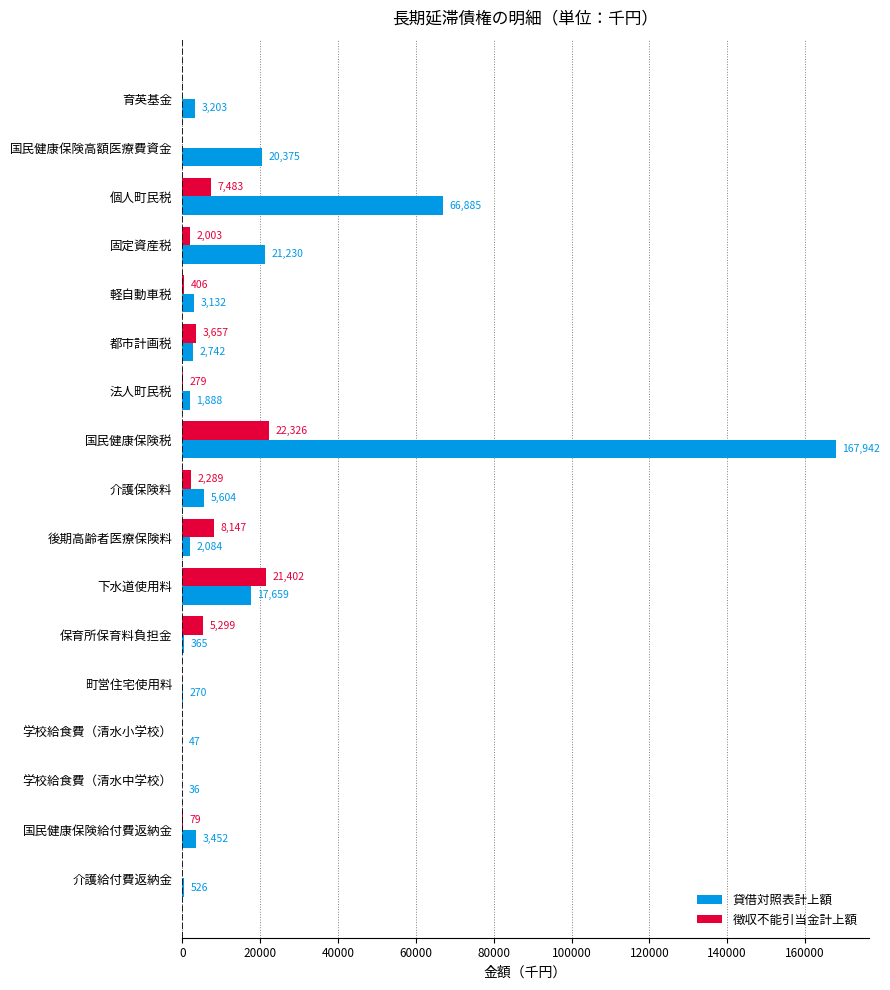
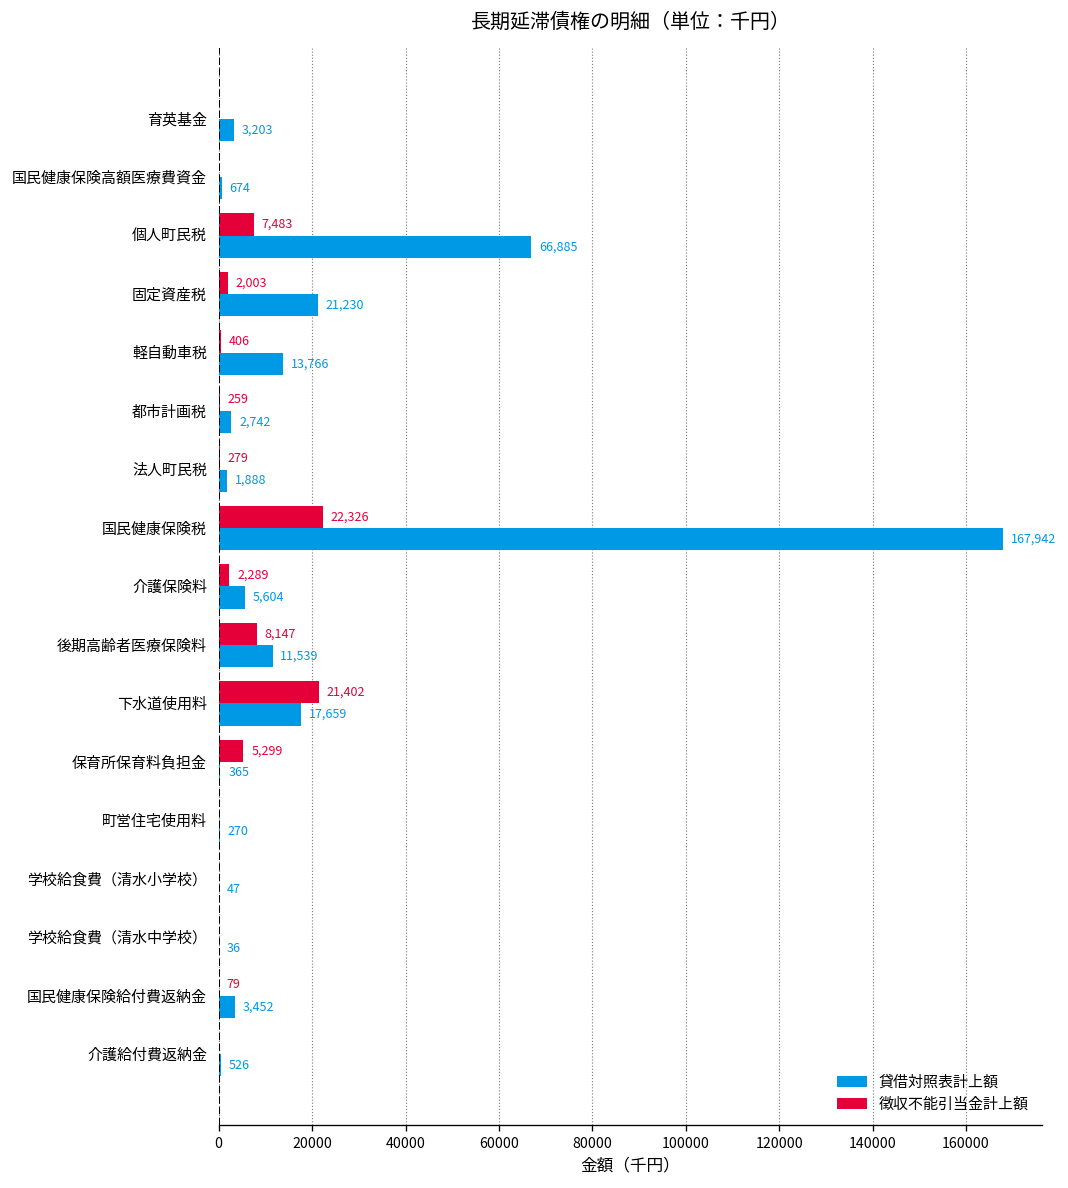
貸借対照表計上額, 国民健康保険高額医療費資金: 20,375 -> 674
貸借対照表計上額, 軽自動車税: 3,132 -> 13,766
徴収不能引当金計上額, 都市計画税: 3,657 -> 259
貸借対照表計上額, 後期高齢者医療保険料: 2,084 -> 11,539
